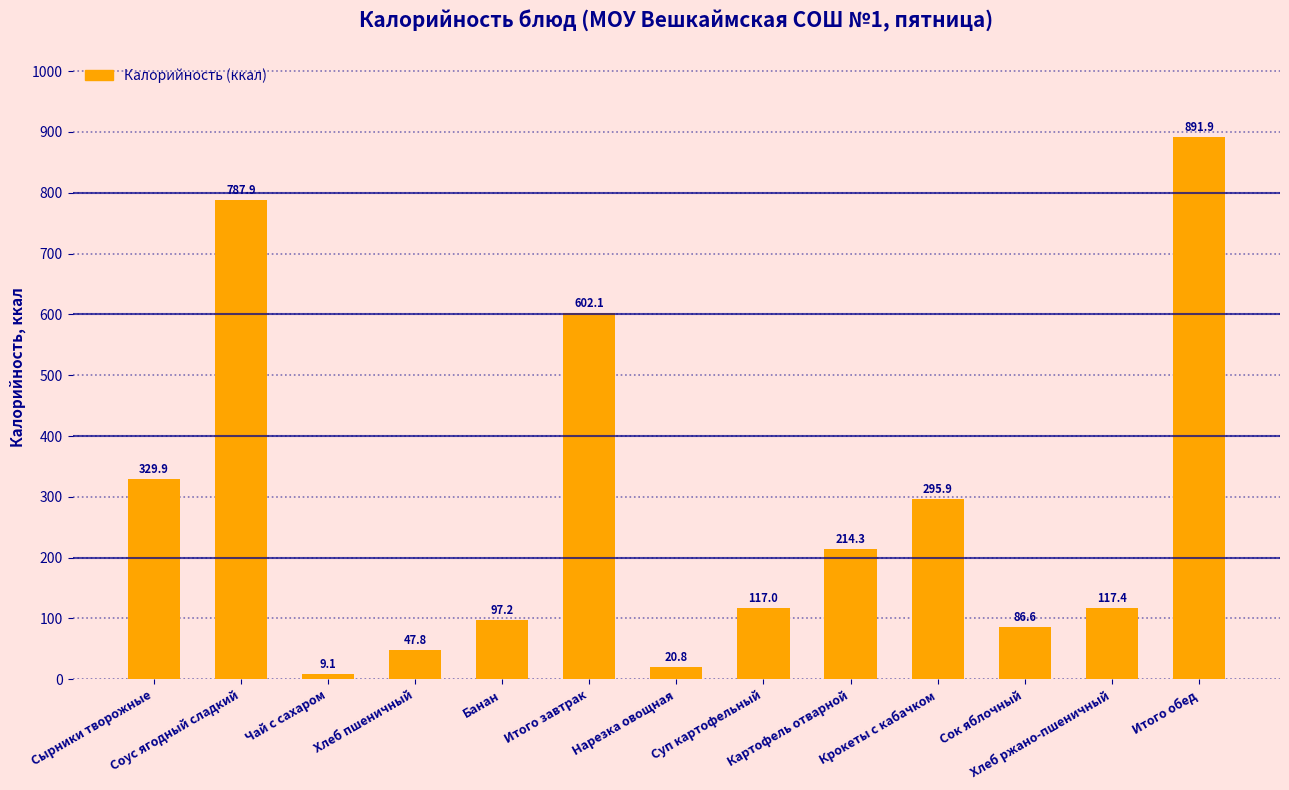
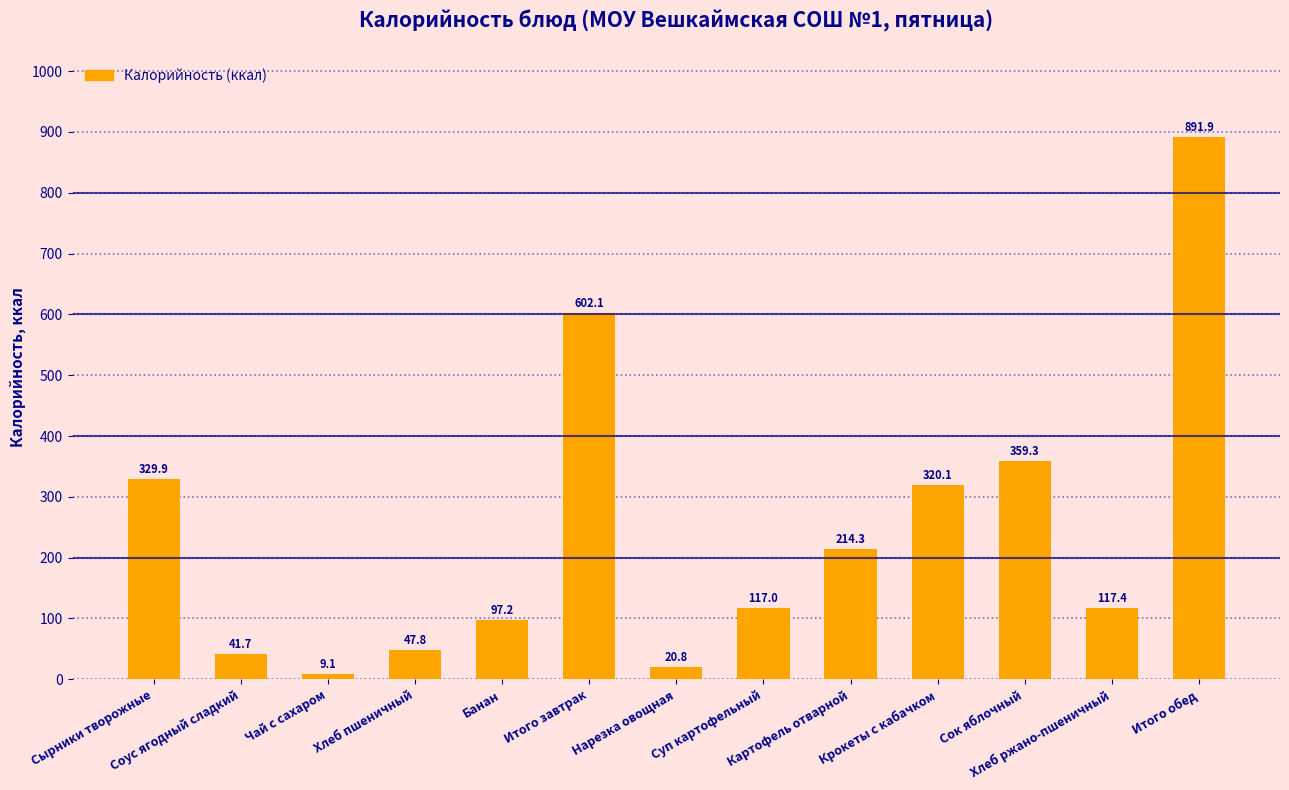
Соус ягодный сладкий: 787.9 -> 41.7
Крокеты с кабачком: 295.9 -> 320.1
Сок яблочный: 86.6 -> 359.3
